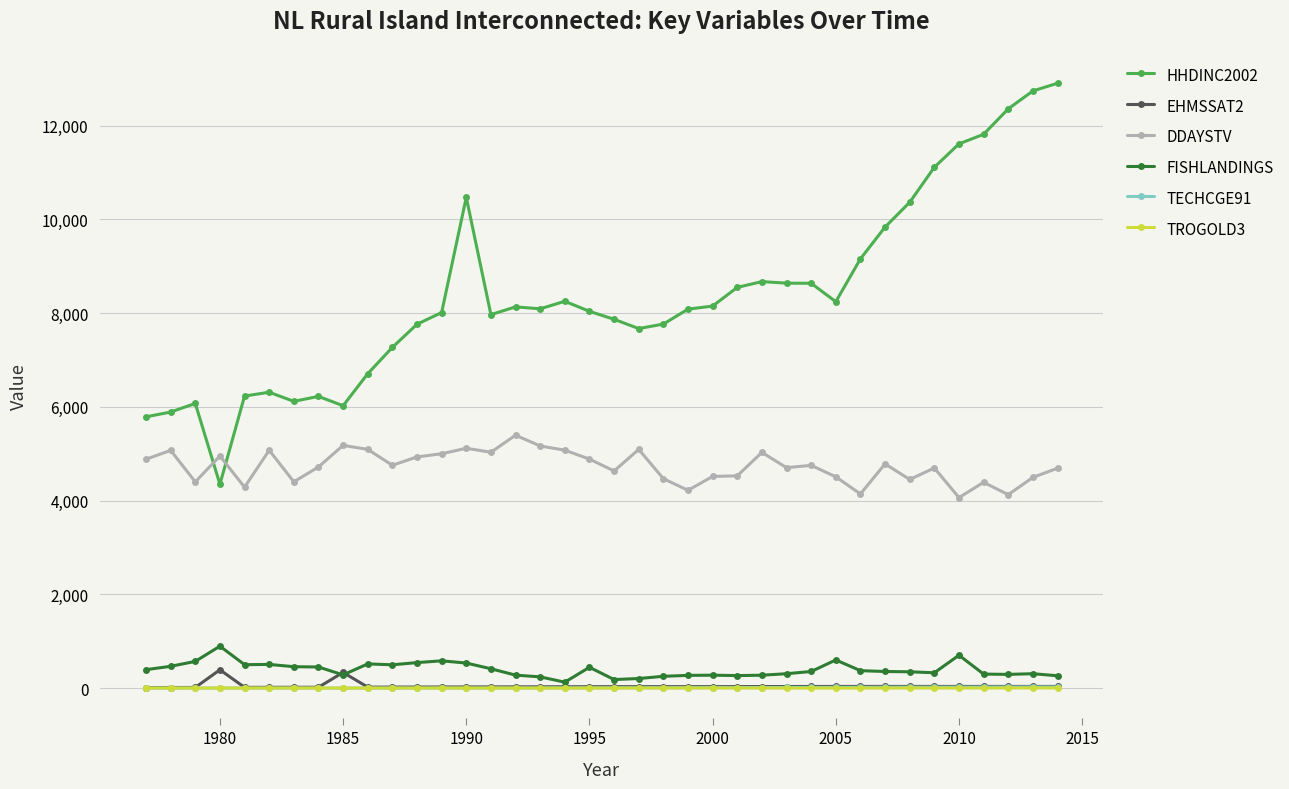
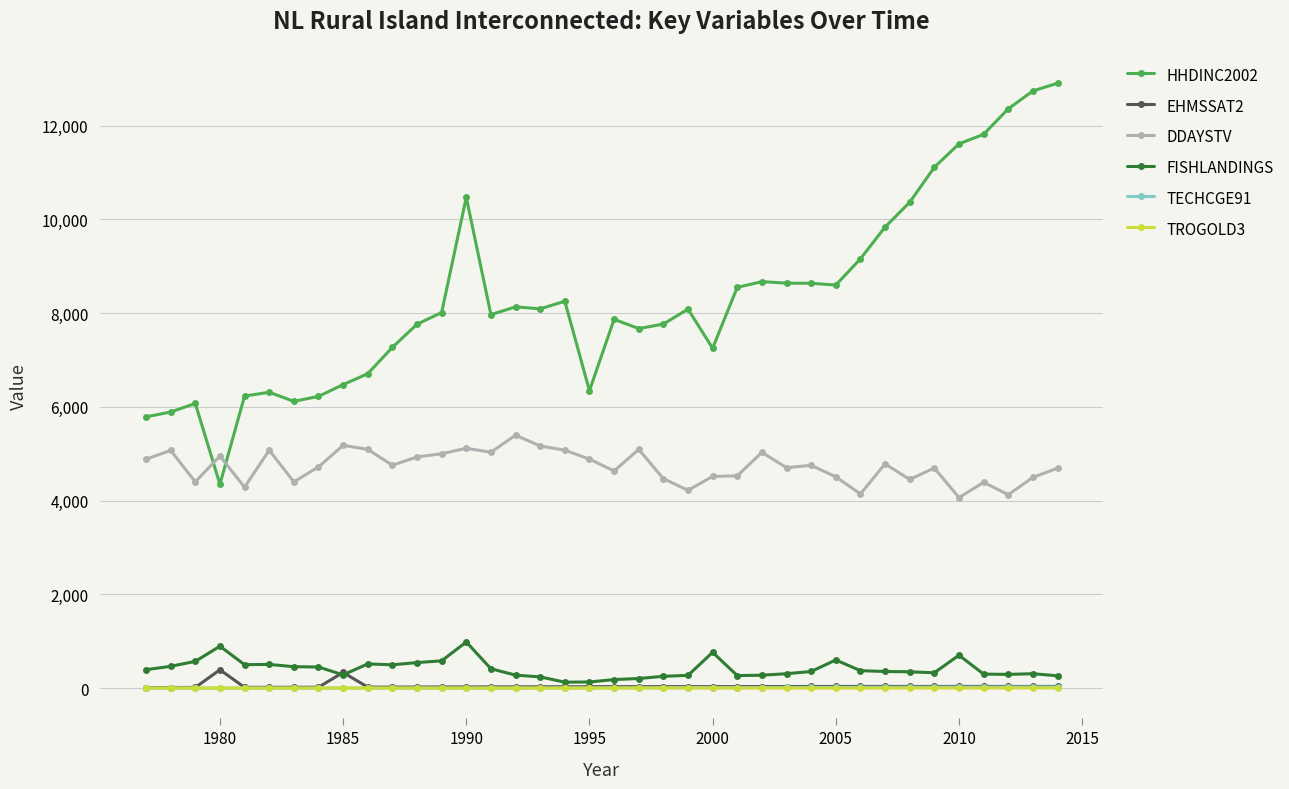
HHDINC2002, 1985: 6,000 -> 6,500
FISHLANDINGS, 1990: 500 -> 1,000
HHDINC2002, 1995: 8,000 -> 6,300
FISHLANDINGS, 1995: 400 -> 100
HHDINC2002, 2000: 8,100 -> 7,300
FISHLANDINGS, 2000: 300 -> 800
HHDINC2002, 2005: 8,200 -> 8,600
